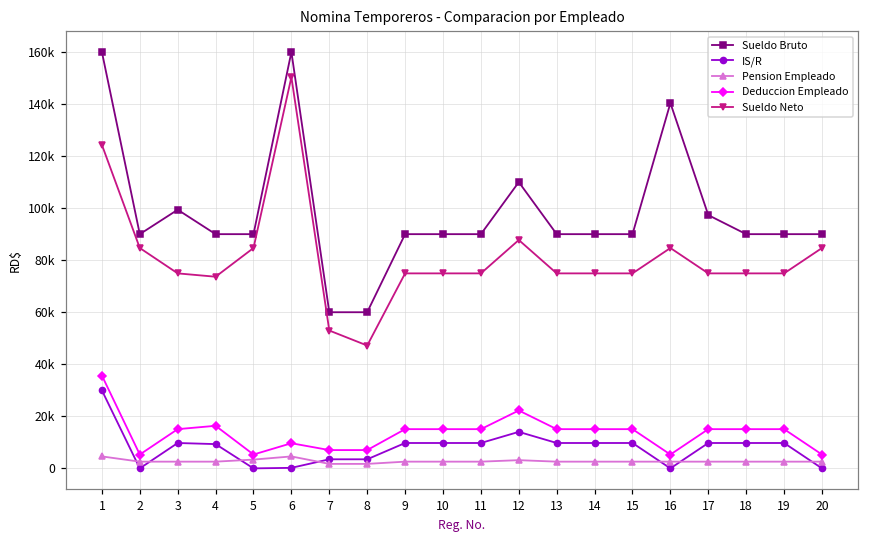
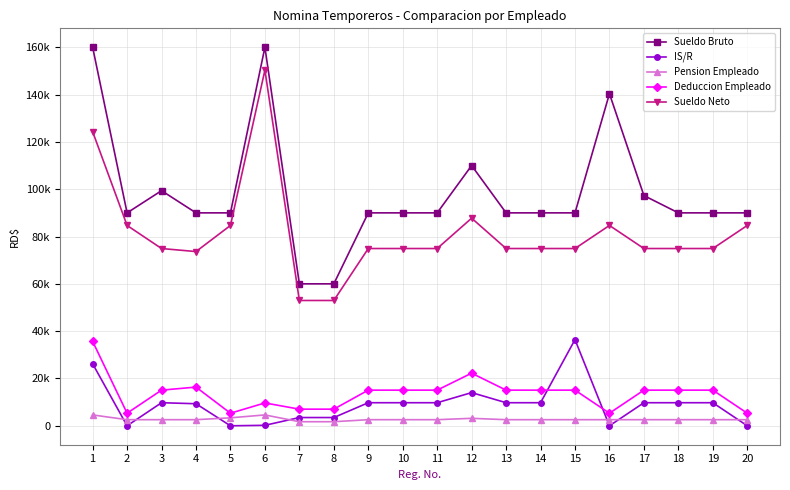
IS/R, 1: 30000 -> 26000
Sueldo Neto, 8: 47000 -> 53000
IS/R, 15: 10000 -> 36000
